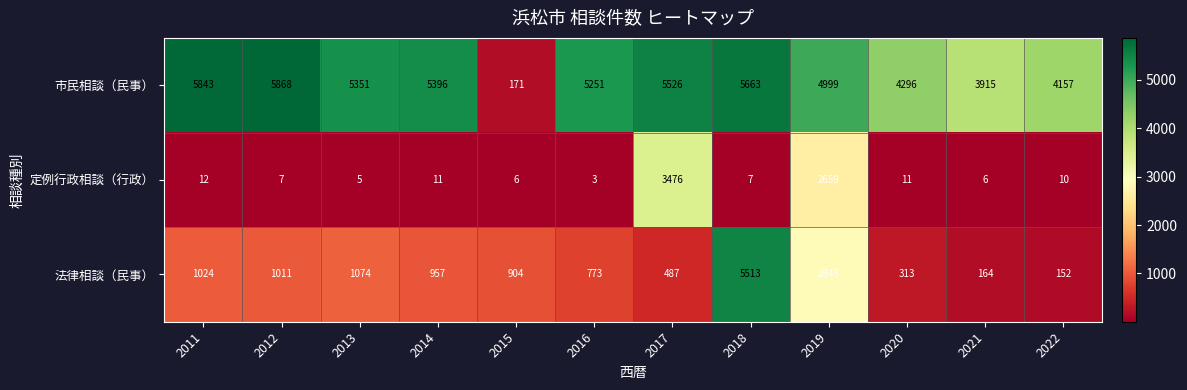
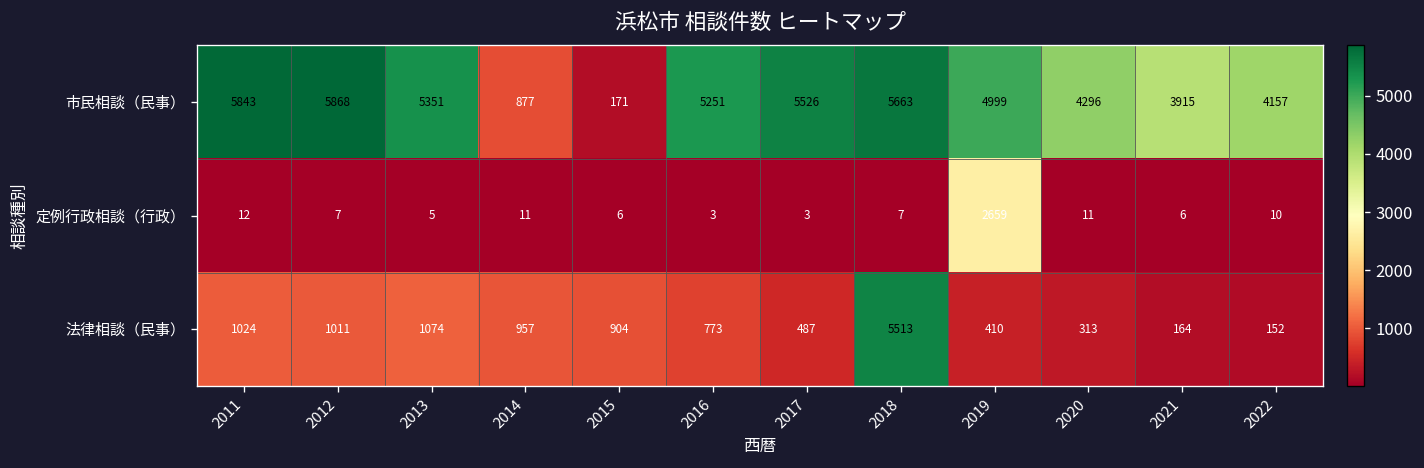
市民相談（民事）, 2014: 5396 -> 877
定例行政相談（行政）, 2017: 3476 -> 3
法律相談（民事）, 2019: 2845 -> 410
